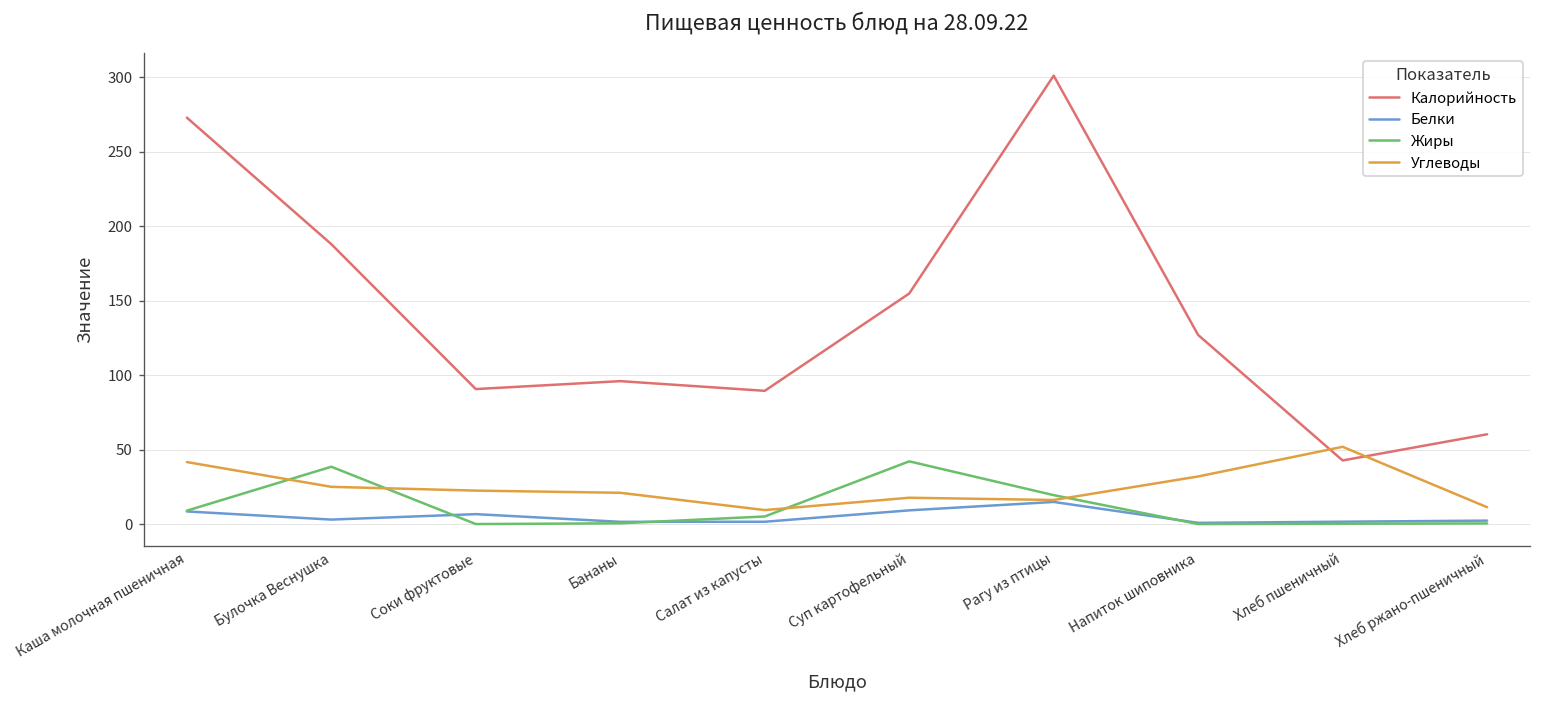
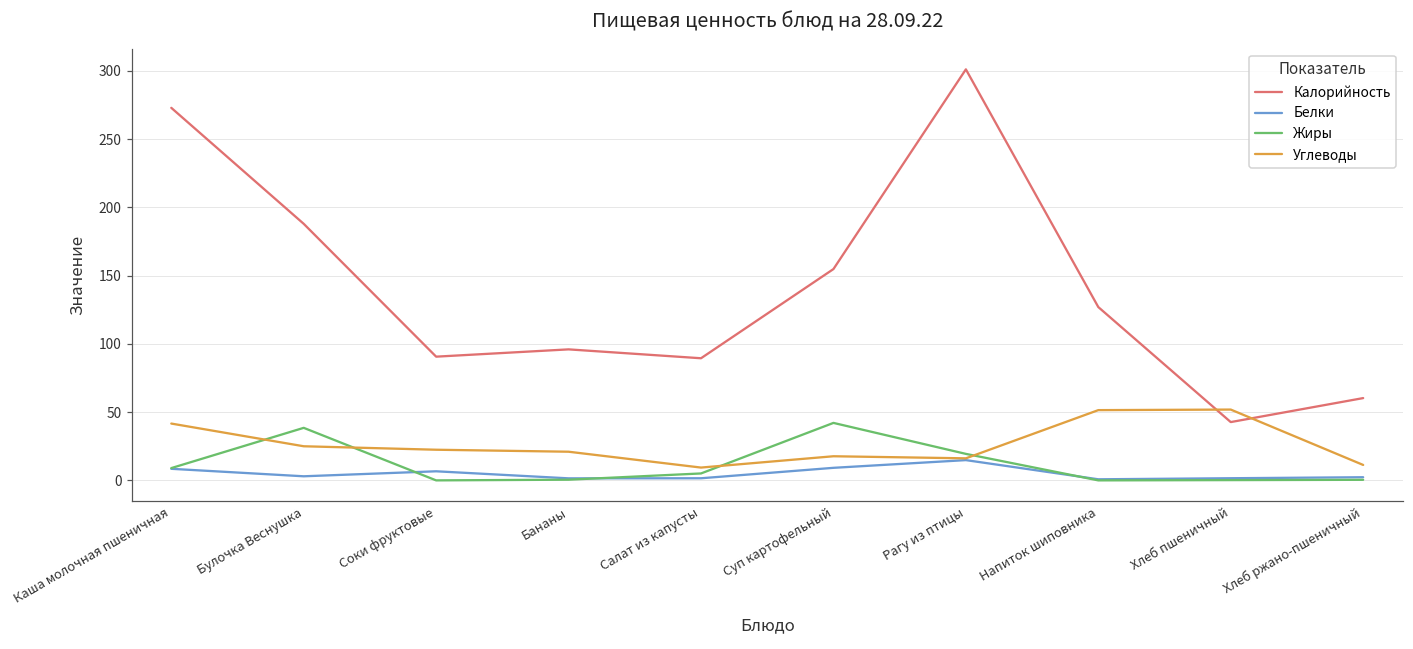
Углеводы, Напиток шиповника: 32 -> 51
